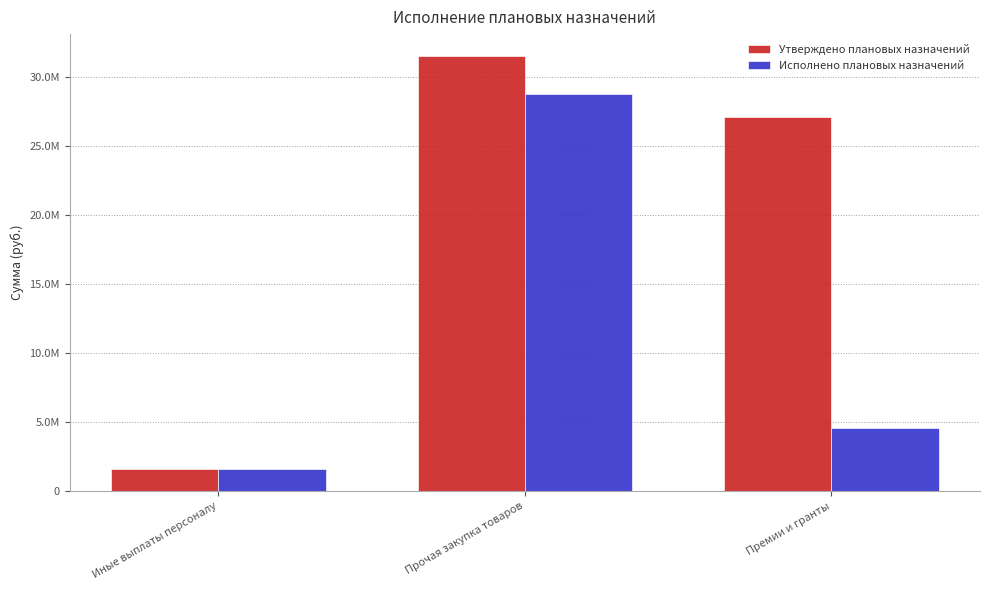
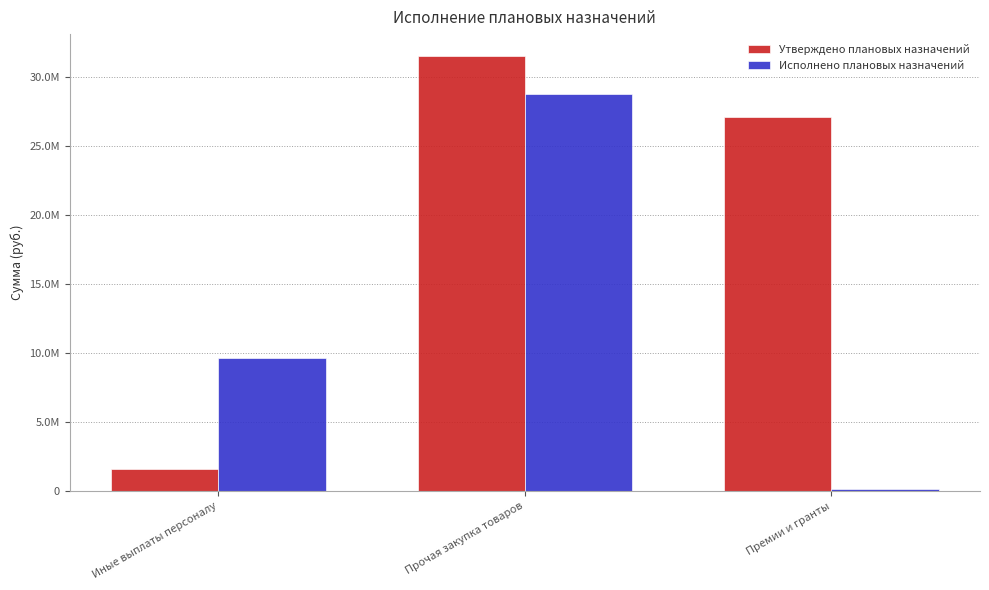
Исполнено плановых назначений, Иные выплаты персоналу: 1600000 -> 9600000
Исполнено плановых назначений, Премии и гранты: 4600000 -> 200000
